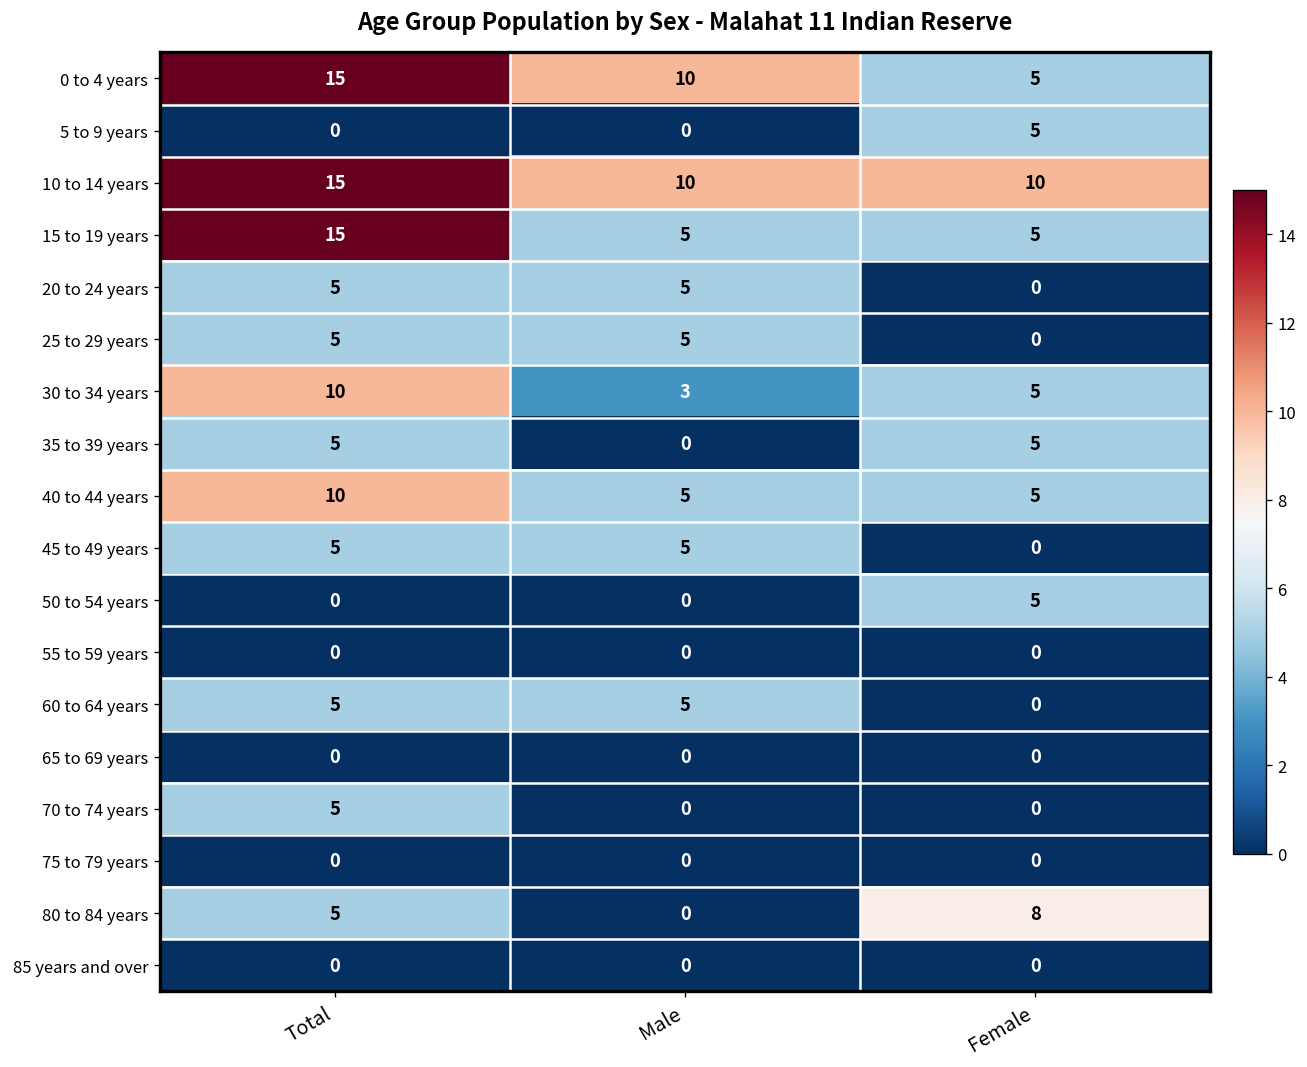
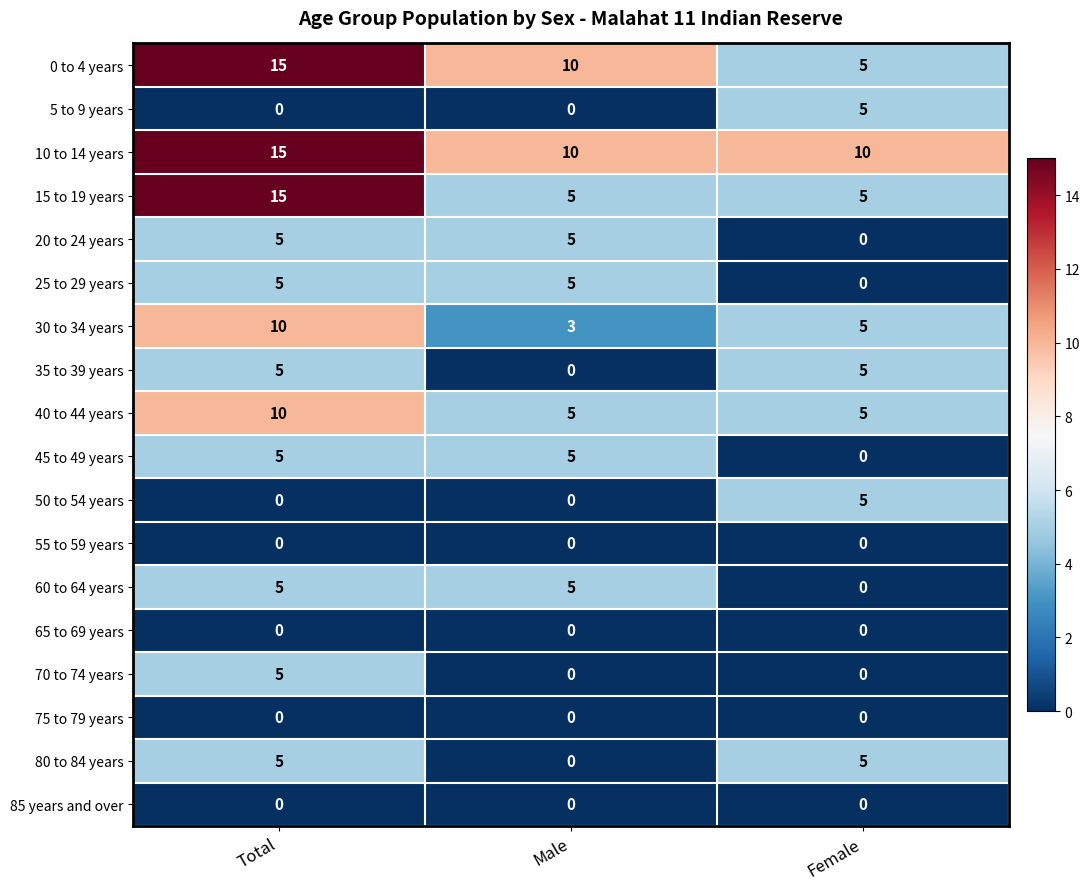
80 to 84 years, Female: 8 -> 5
